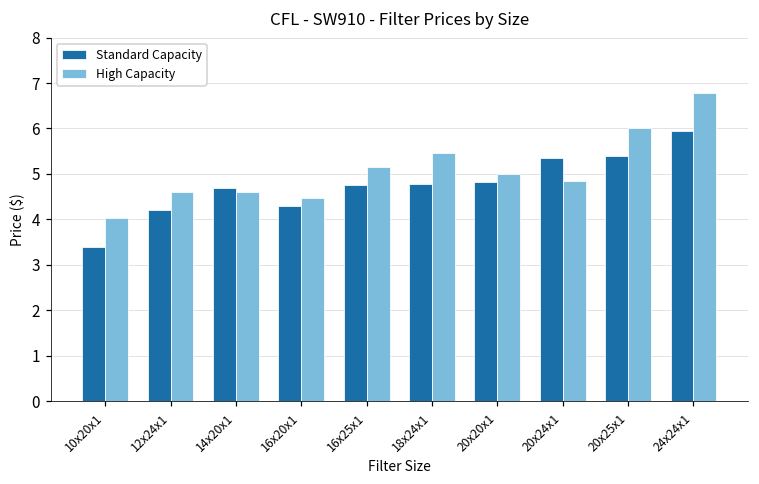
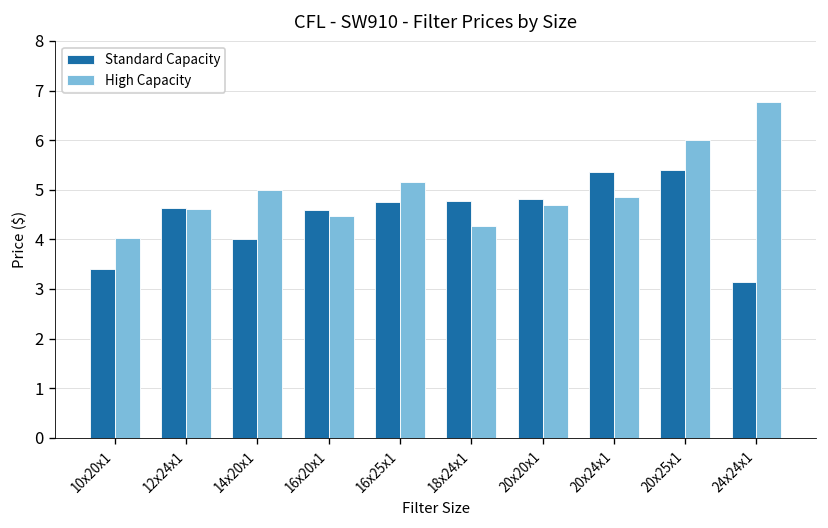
Standard Capacity, 12x24x1: 4.2 -> 4.6
Standard Capacity, 14x20x1: 4.7 -> 4.0
High Capacity, 14x20x1: 4.6 -> 5.0
Standard Capacity, 16x20x1: 4.3 -> 4.6
High Capacity, 18x24x1: 5.5 -> 4.3
High Capacity, 20x20x1: 5.0 -> 4.7
Standard Capacity, 24x24x1: 6.0 -> 3.2
